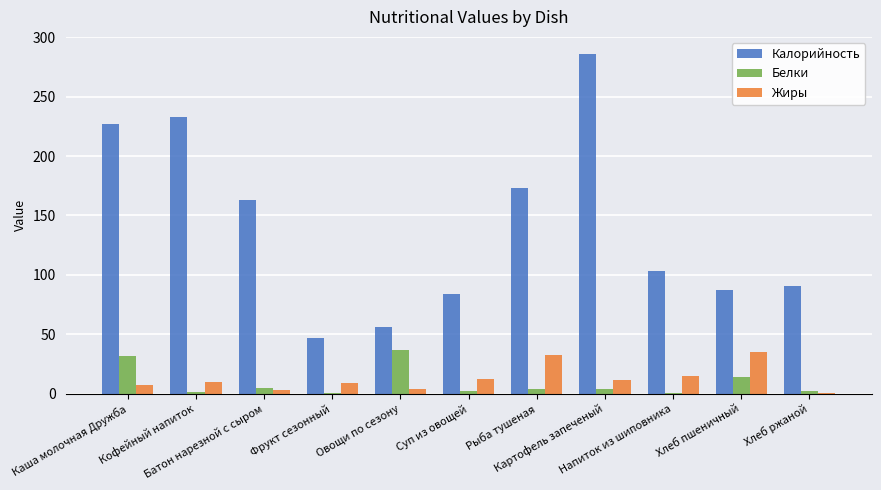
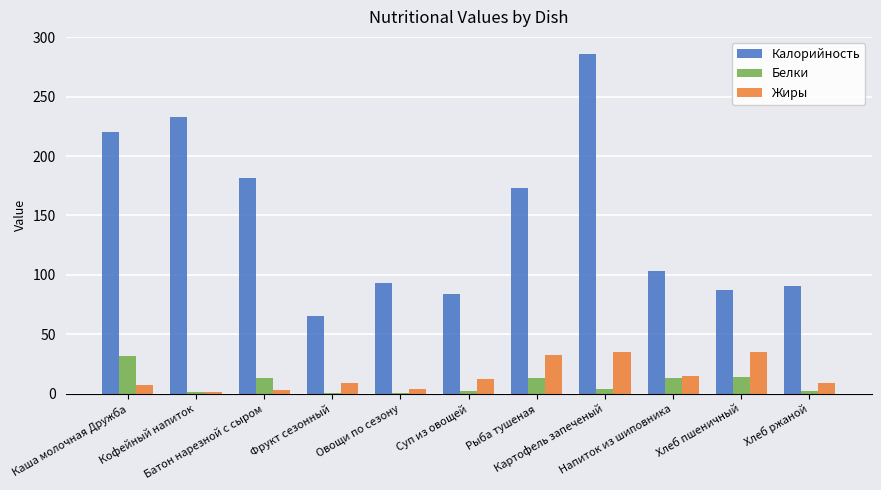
Калорийность, Каша молочная Дружба: 227 -> 220
Жиры, Кофейный напиток: 10 -> 1
Калорийность, Батон нарезной с сыром: 163 -> 182
Белки, Батон нарезной с сыром: 4 -> 13
Калорийность, Фрукт сезонный: 47 -> 65
Калорийность, Овощи по сезону: 56 -> 93
Белки, Овощи по сезону: 37 -> 1
Белки, Рыба тушеная: 4 -> 13
Жиры, Картофель запеченый: 12 -> 35
Белки, Напиток из шиповника: 1 -> 13
Жиры, Хлеб ржаной: 1 -> 9
